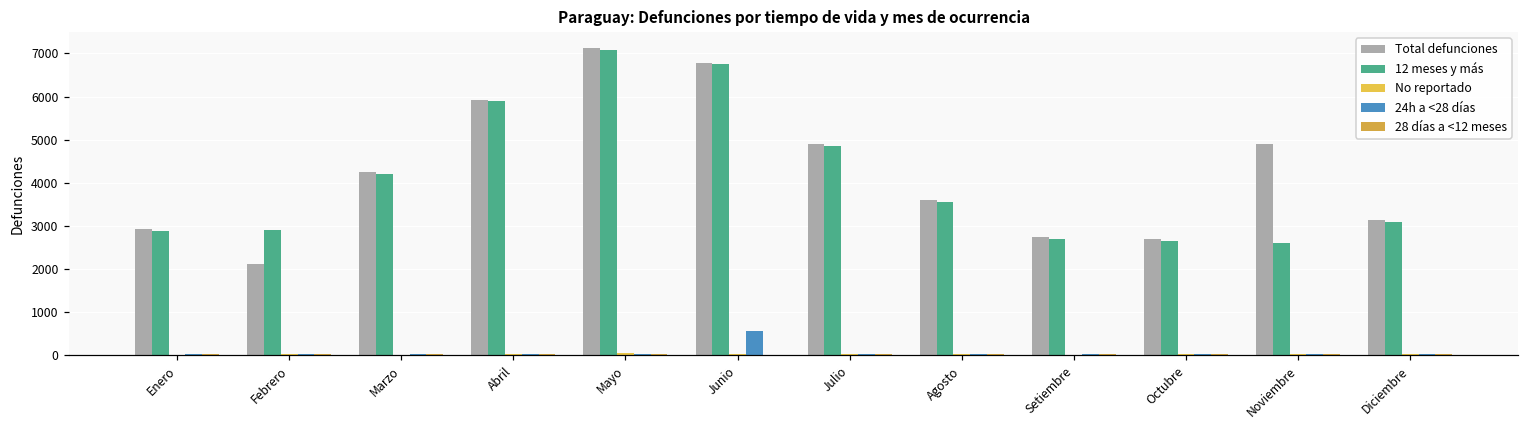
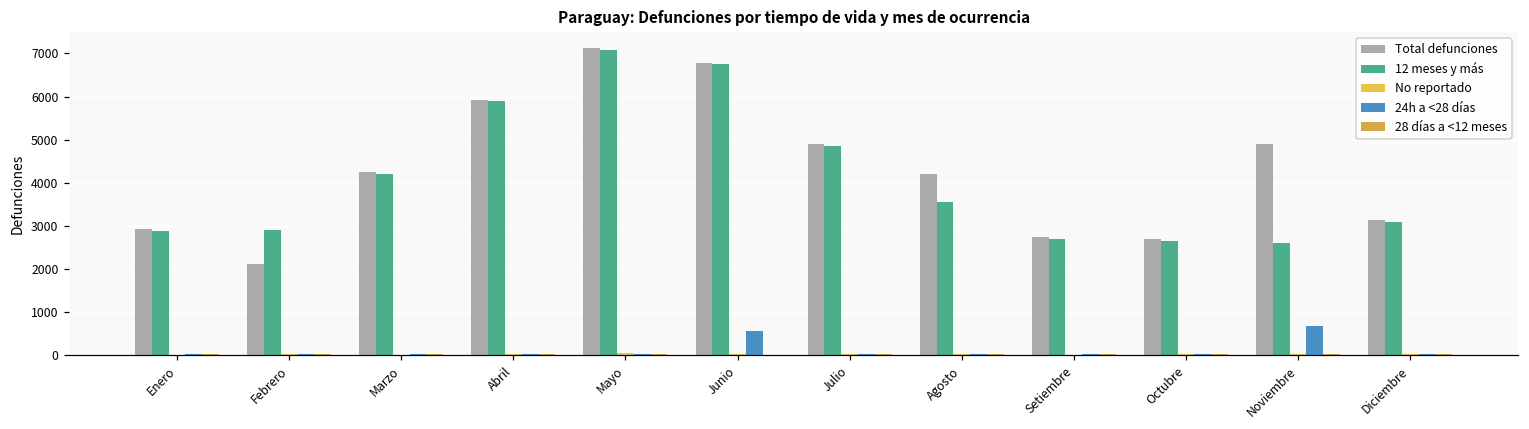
Total defunciones, Agosto: 3600 -> 4200
24h a <28 días, Noviembre: 0 -> 700
